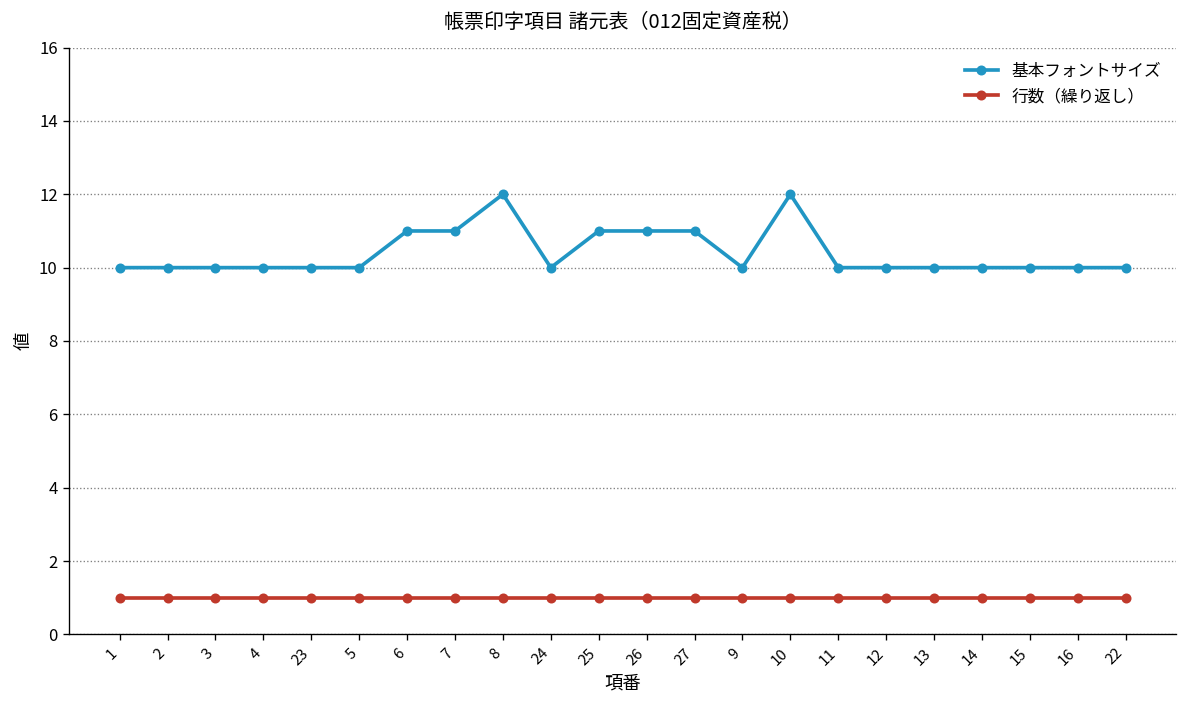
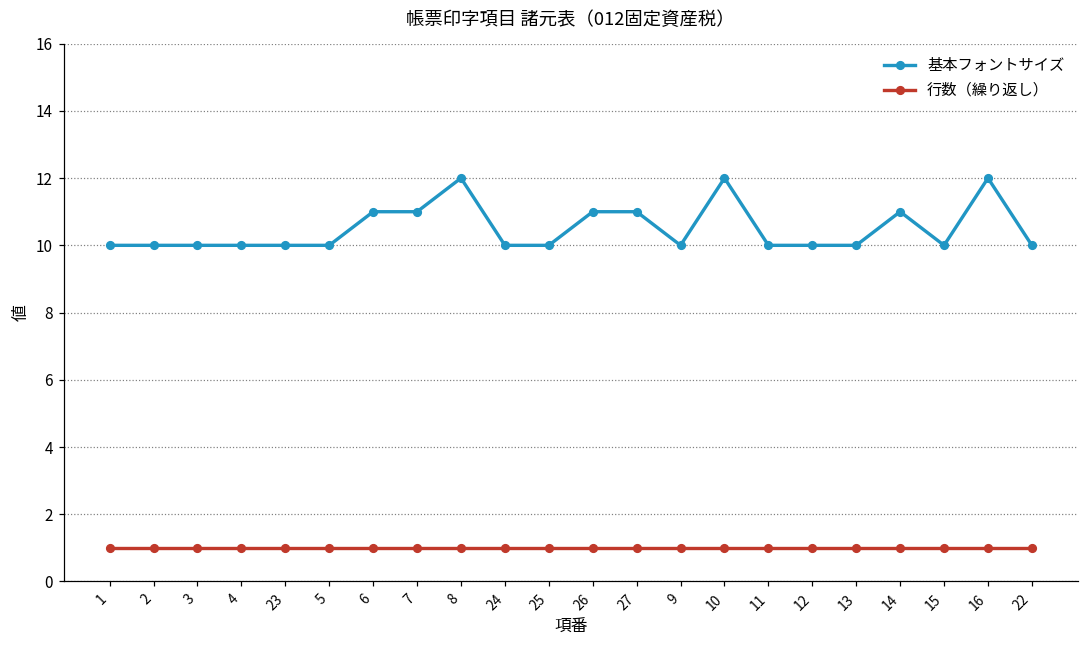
基本フォントサイズ, 25: 11 -> 10
基本フォントサイズ, 14: 10 -> 11
基本フォントサイズ, 16: 10 -> 12
